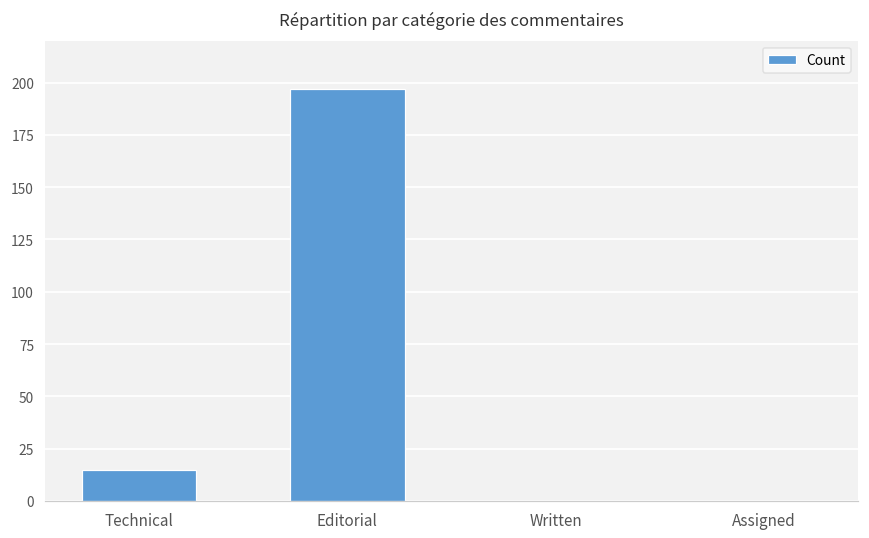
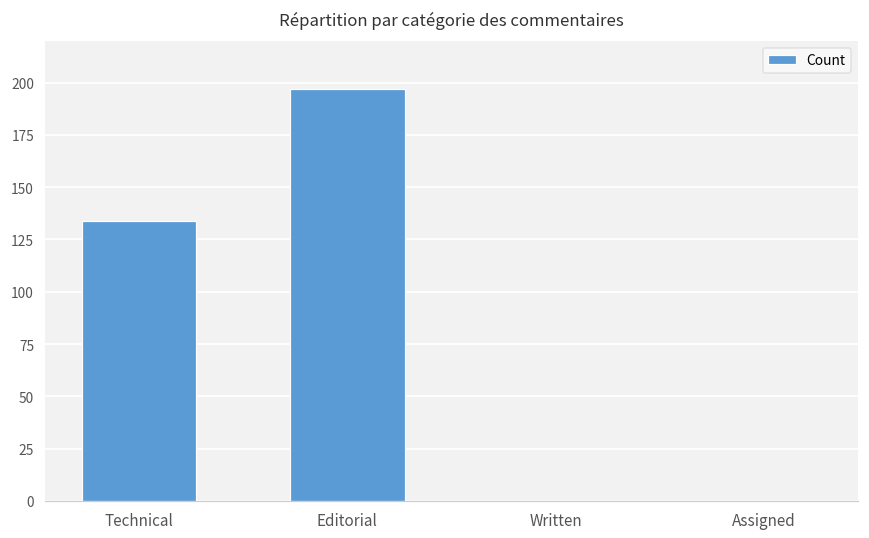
Technical: 15 -> 134
